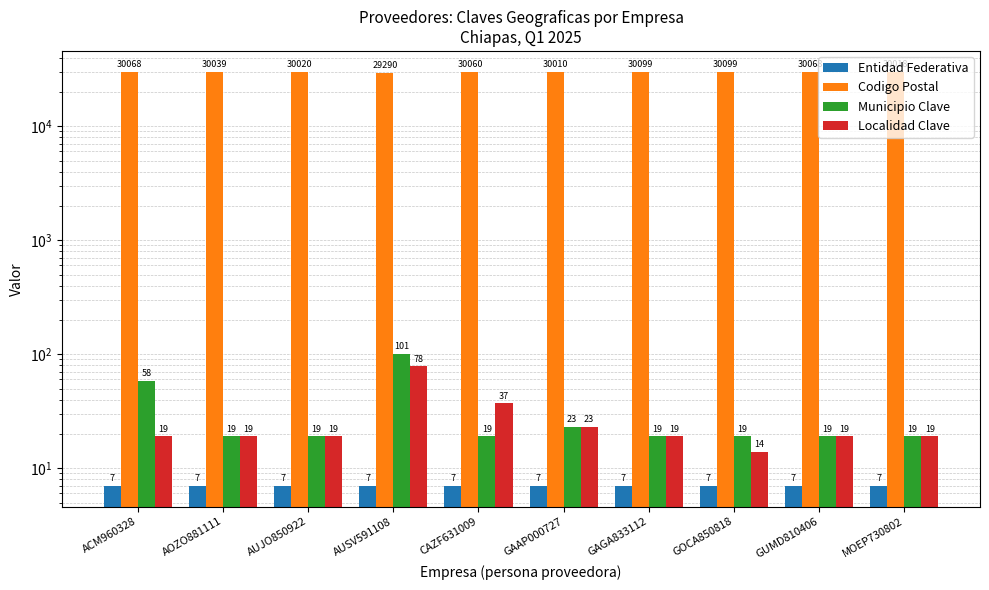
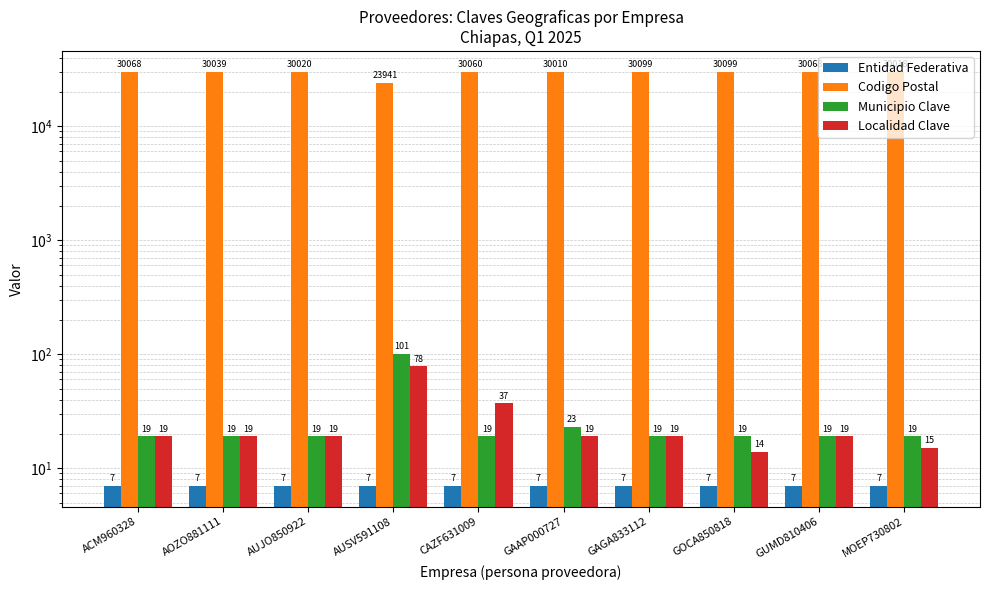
Municipio Clave, ACM960328: 58 -> 19
Codigo Postal, AUSV591108: 29290 -> 23941
Localidad Clave, GAAP000727: 23 -> 19
Localidad Clave, MOEP730802: 19 -> 15
